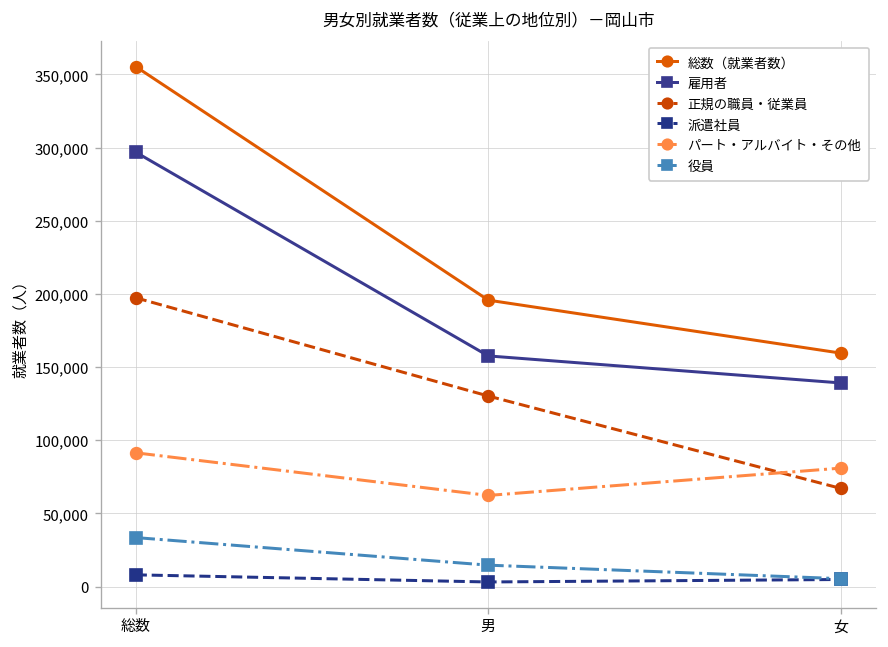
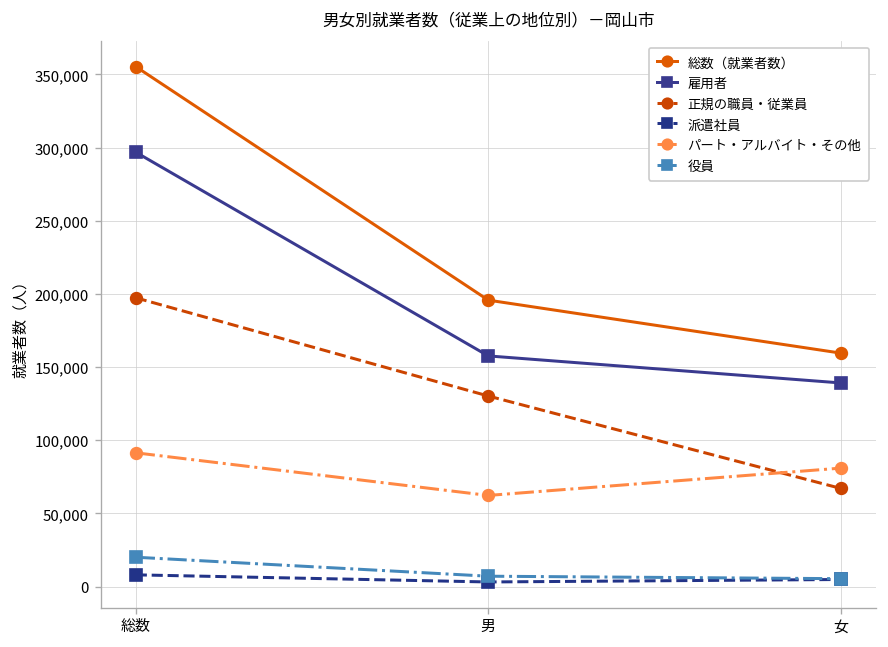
役員, 総数: 34,000 -> 20,000
役員, 男: 15,000 -> 7,000
